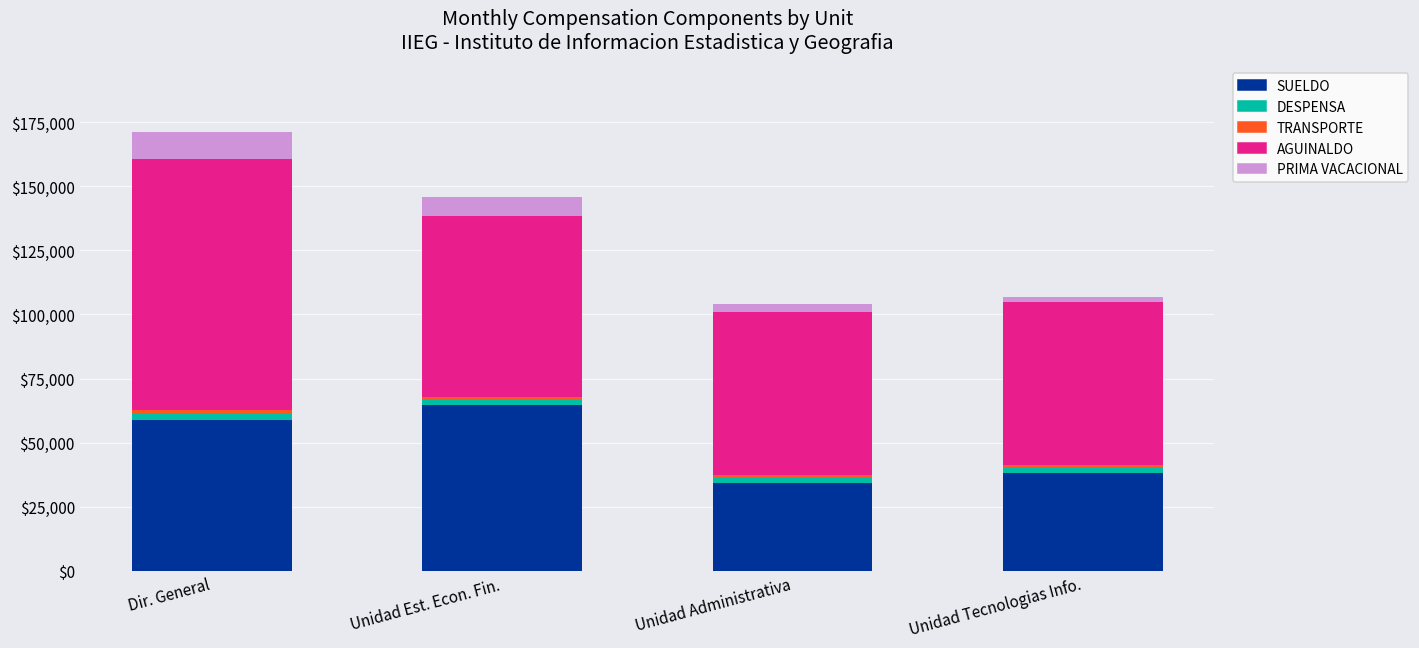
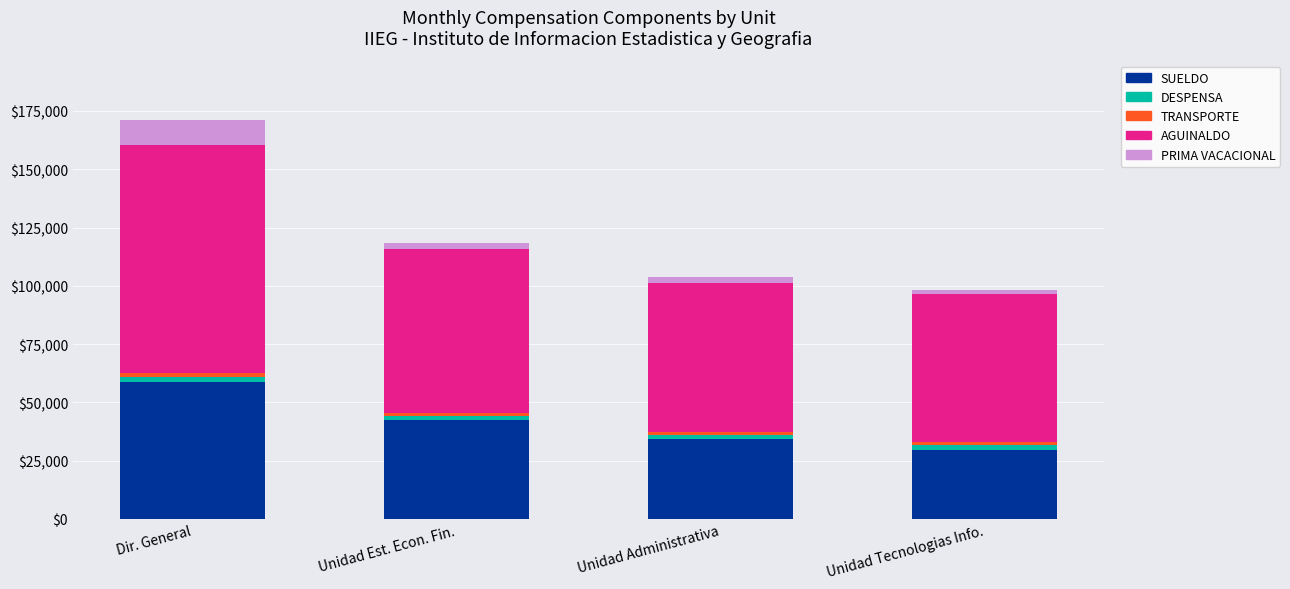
SUELDO, Unidad Est. Econ. Fin.: $65,000 -> $42,000
PRIMA VACACIONAL, Unidad Est. Econ. Fin.: $8,000 -> $2,000
SUELDO, Unidad Tecnologias Info.: $38,000 -> $30,000
